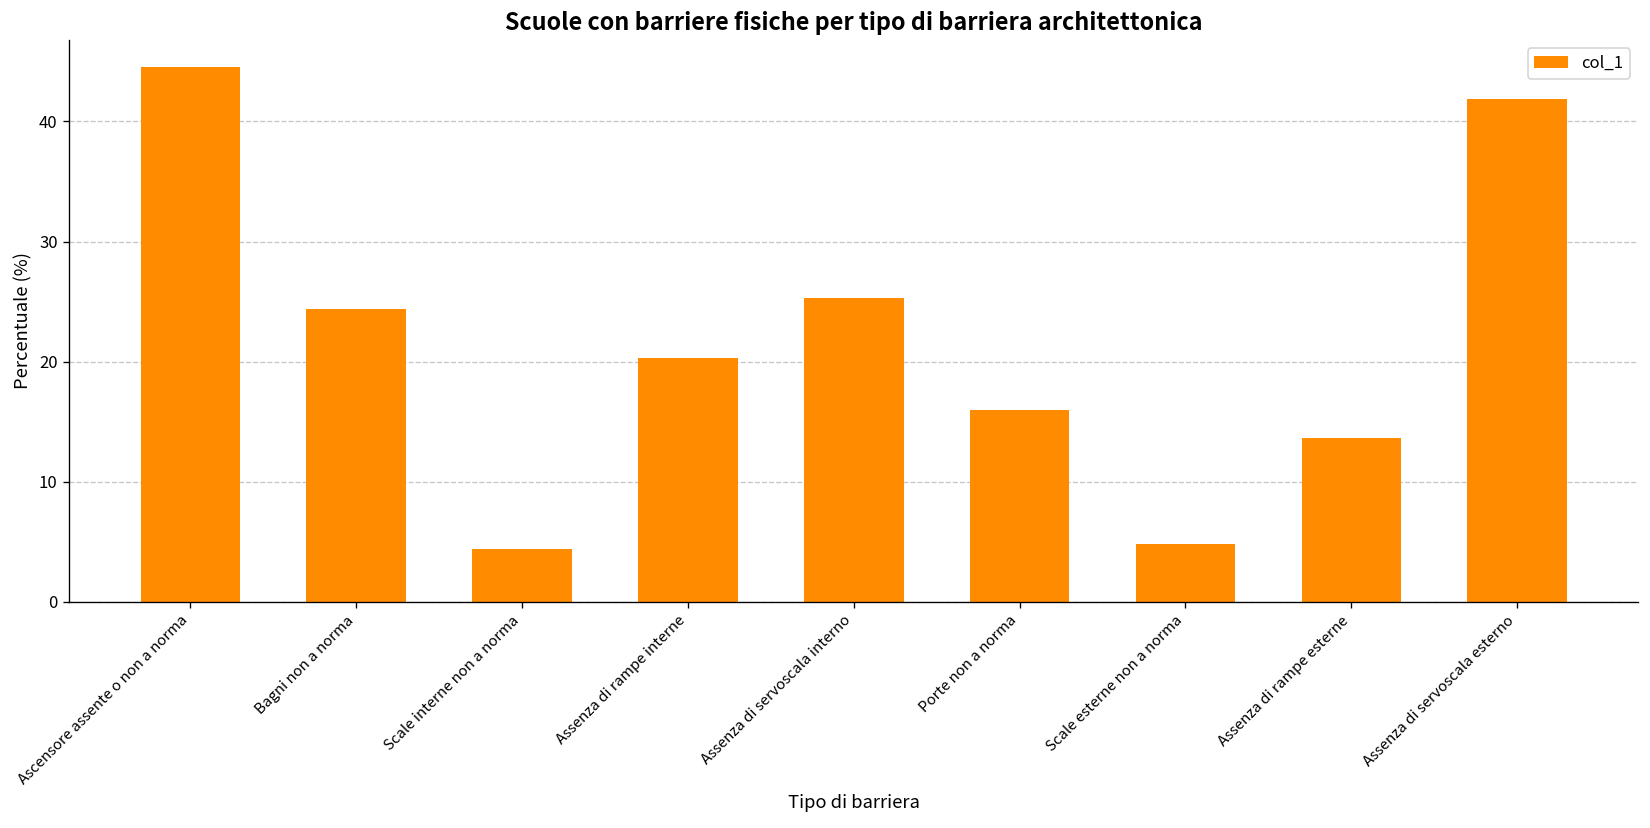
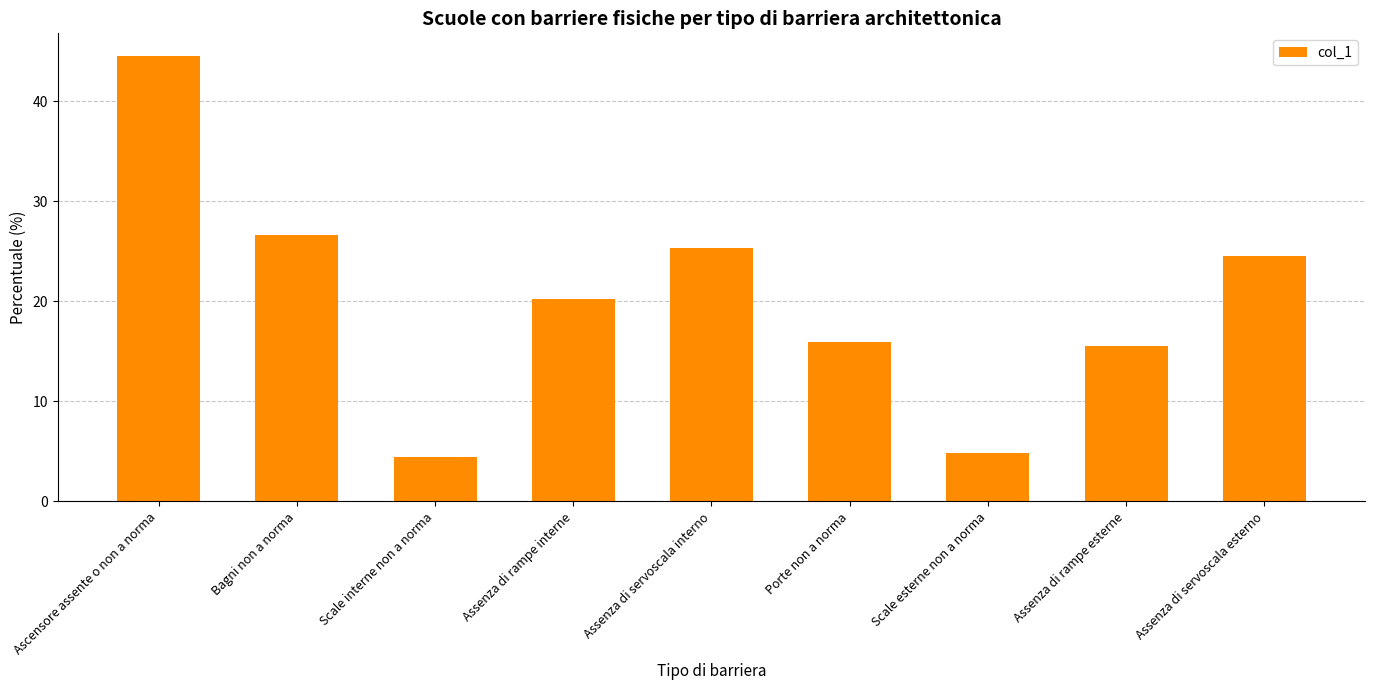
Bagni non a norma: 24.4 -> 26.6
Assenza di rampe esterne: 13.7 -> 15.5
Assenza di servoscala esterno: 41.8 -> 24.6
